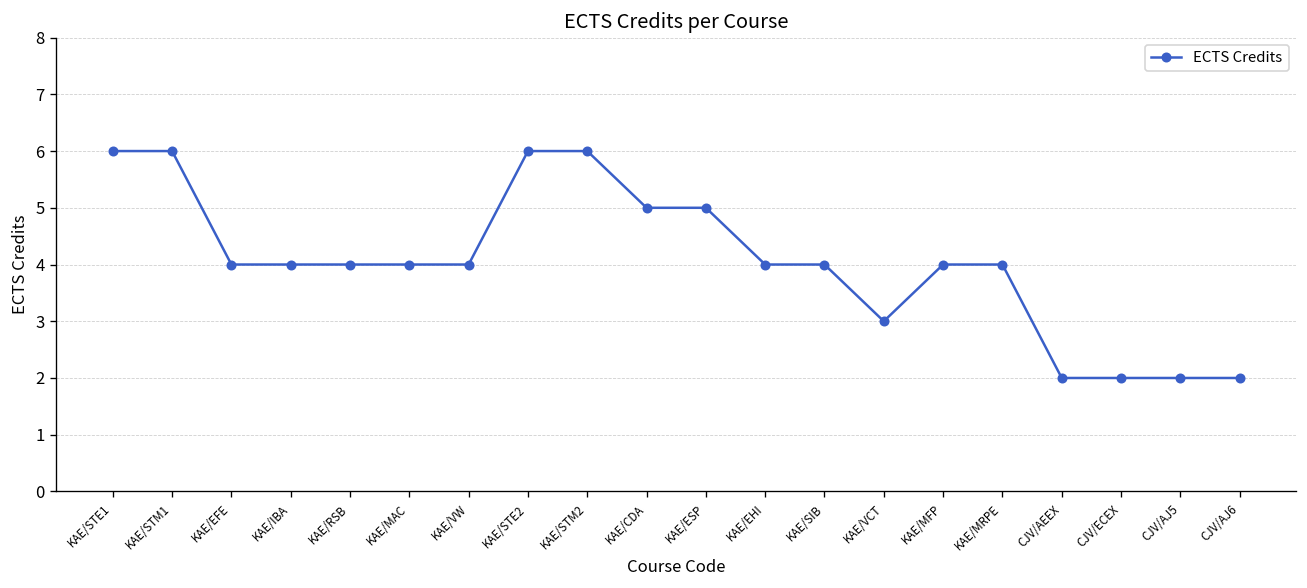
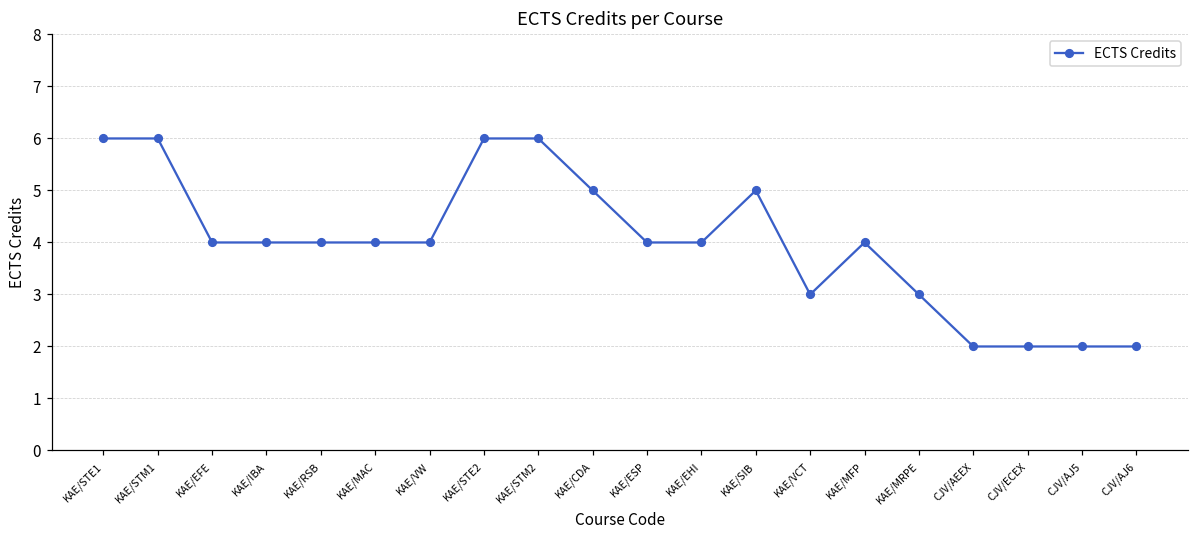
KAE/ESP: 5 -> 4
KAE/SIB: 4 -> 5
KAE/MRPE: 4 -> 3
